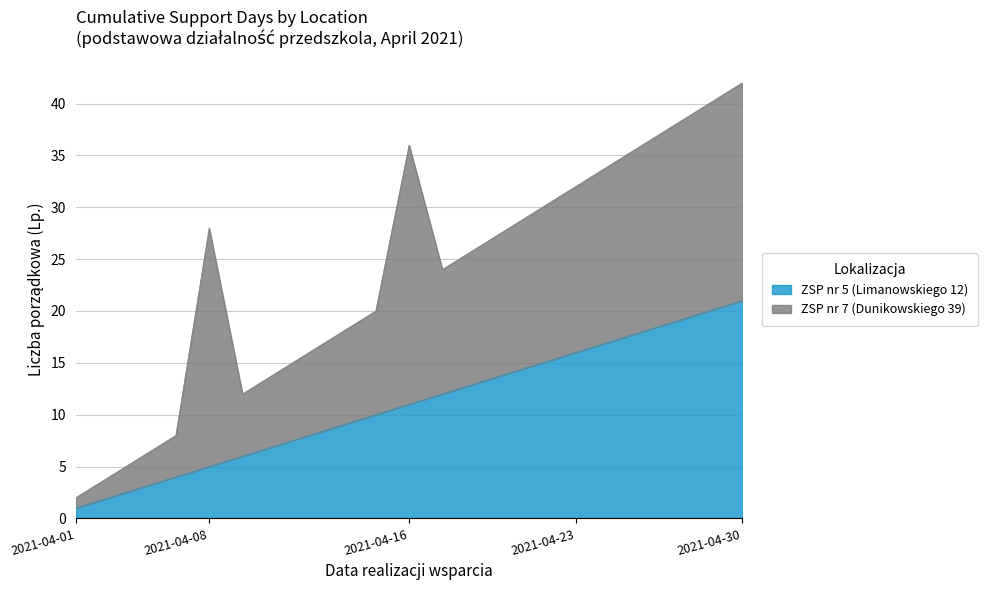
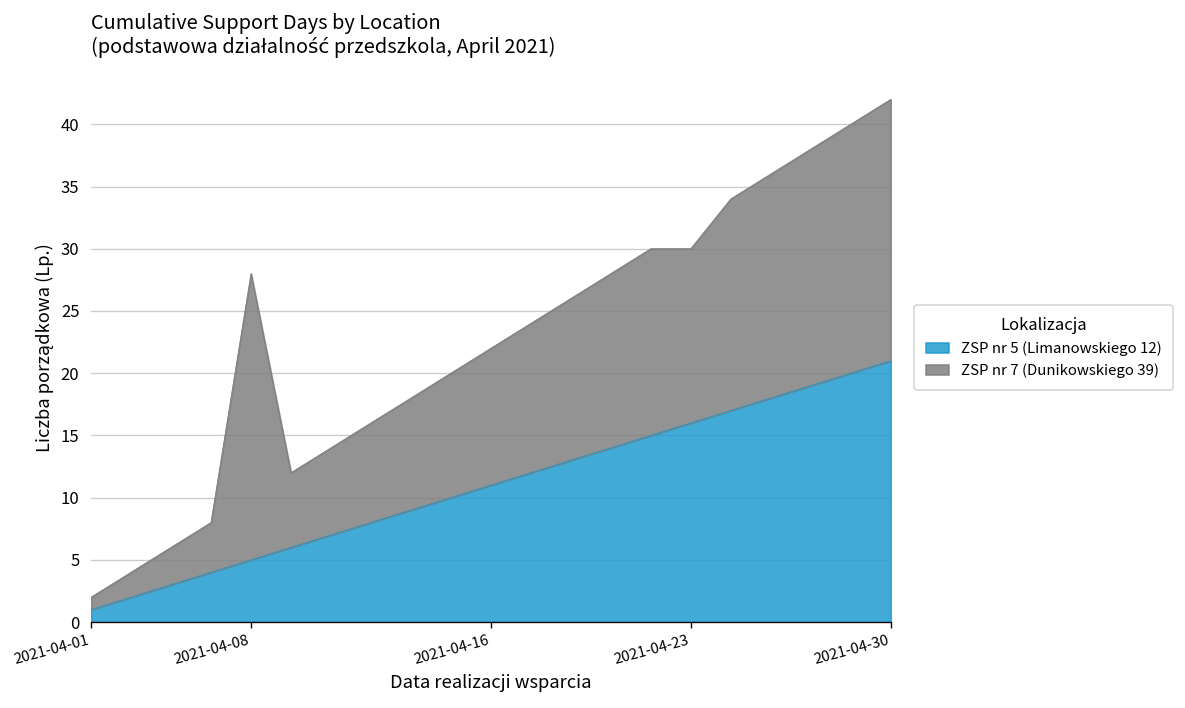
ZSP nr 7 (Dunikowskiego 39), 2021-04-16: 25 -> 11
ZSP nr 7 (Dunikowskiego 39), 2021-04-23: 16 -> 14
